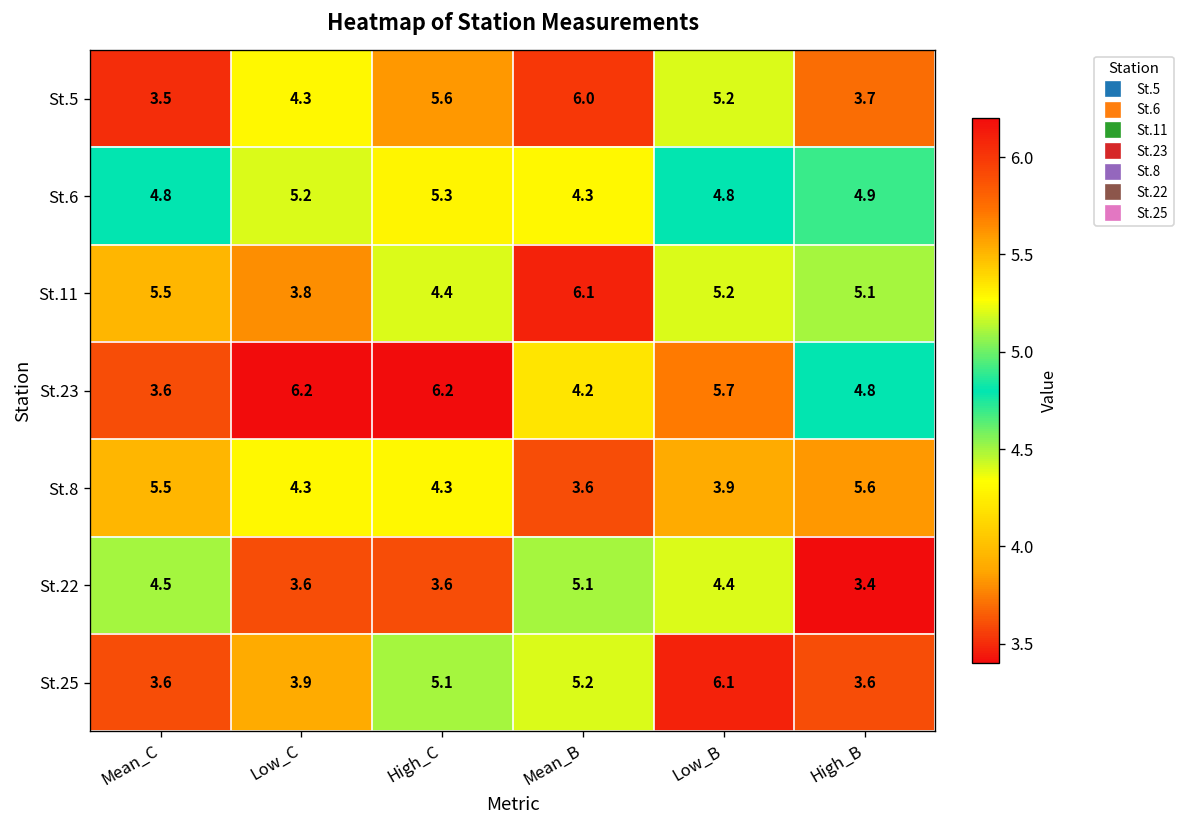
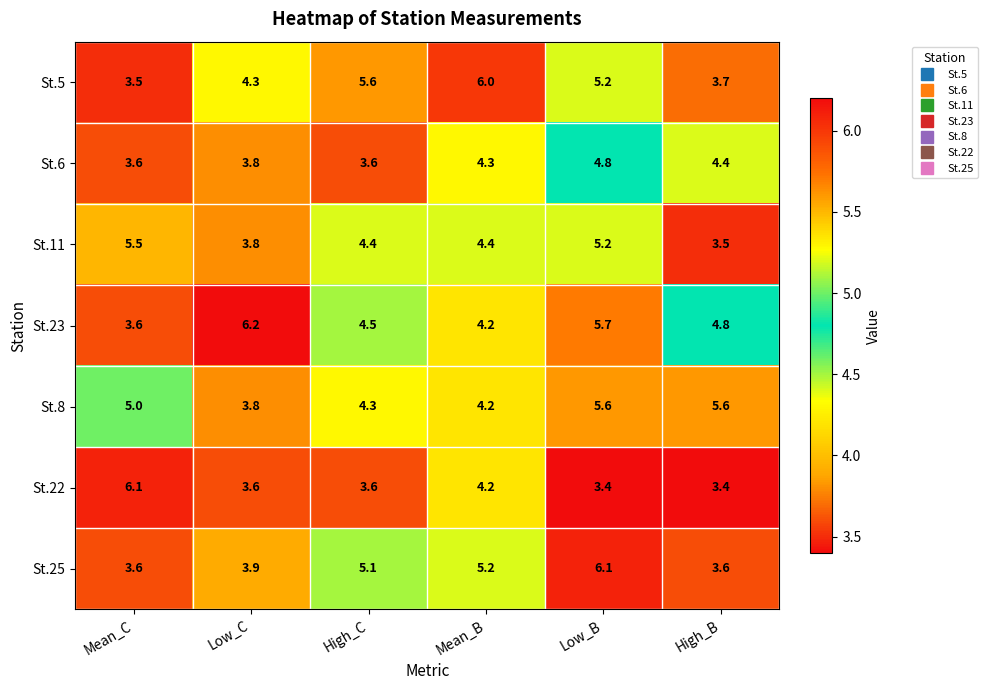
St.6, Mean_C: 4.8 -> 3.6
St.6, Low_C: 5.2 -> 3.8
St.6, High_C: 5.3 -> 3.6
St.6, High_B: 4.9 -> 4.4
St.11, Mean_B: 6.1 -> 4.4
St.11, High_B: 5.1 -> 3.5
St.23, High_C: 6.2 -> 4.5
St.8, Mean_C: 5.5 -> 5.0
St.8, Low_C: 4.3 -> 3.8
St.8, Mean_B: 3.6 -> 4.2
St.8, Low_B: 3.9 -> 5.6
St.22, Mean_C: 4.5 -> 6.1
St.22, Mean_B: 5.1 -> 4.2
St.22, Low_B: 4.4 -> 3.4
